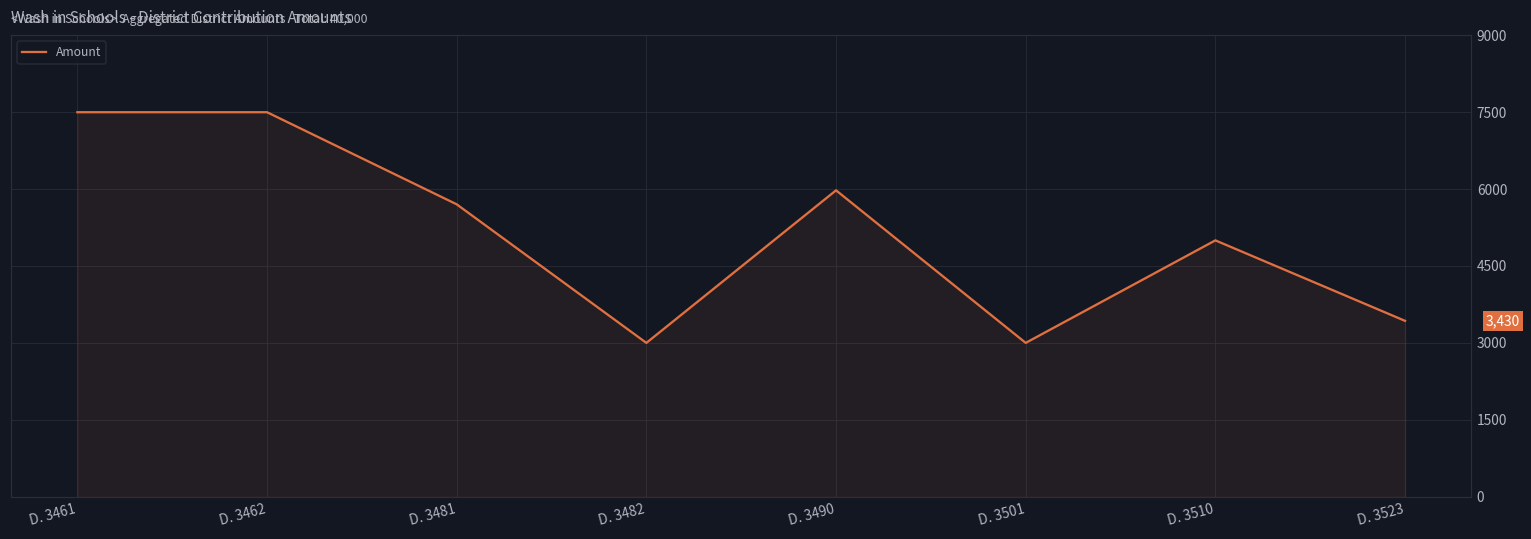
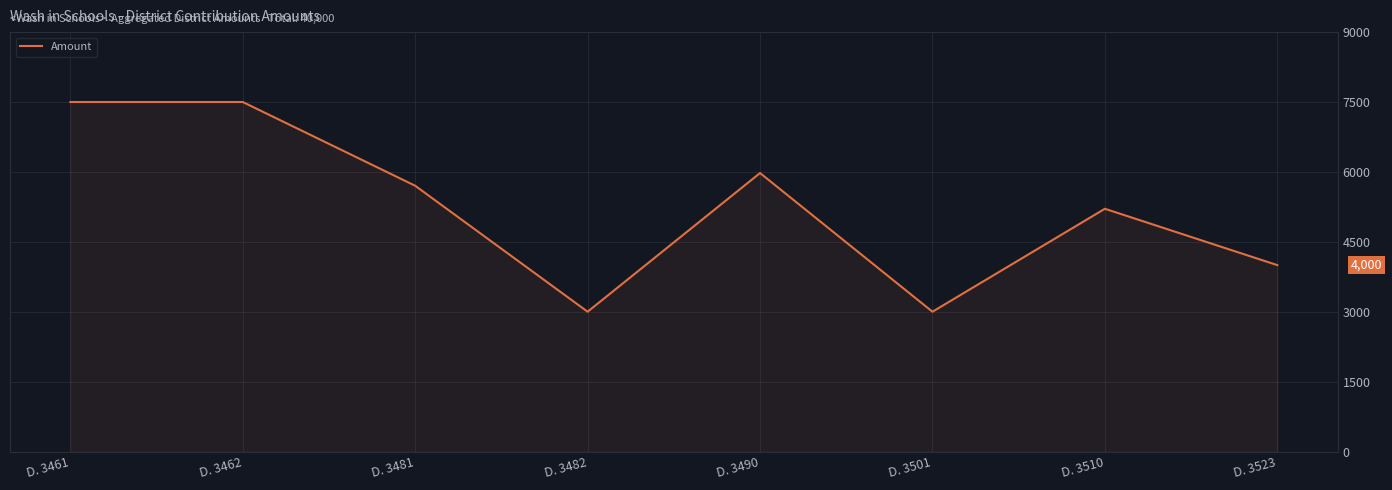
D. 3510: 5000 -> 5200
D. 3523: 3,430 -> 4,000
